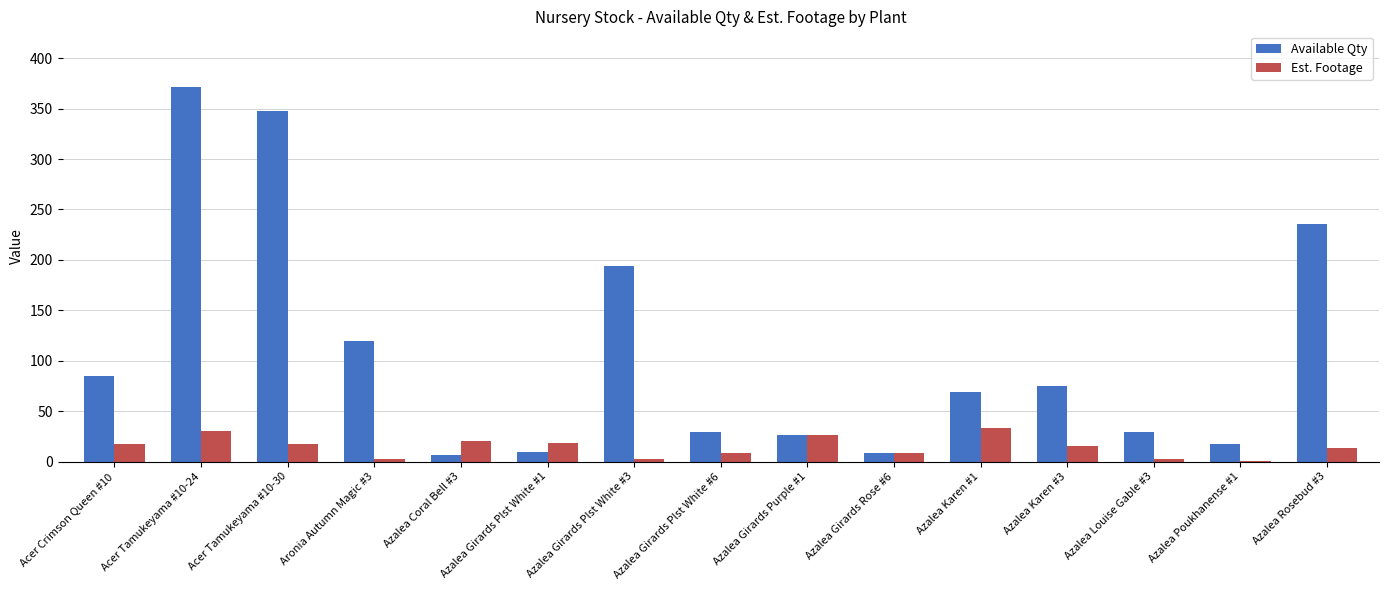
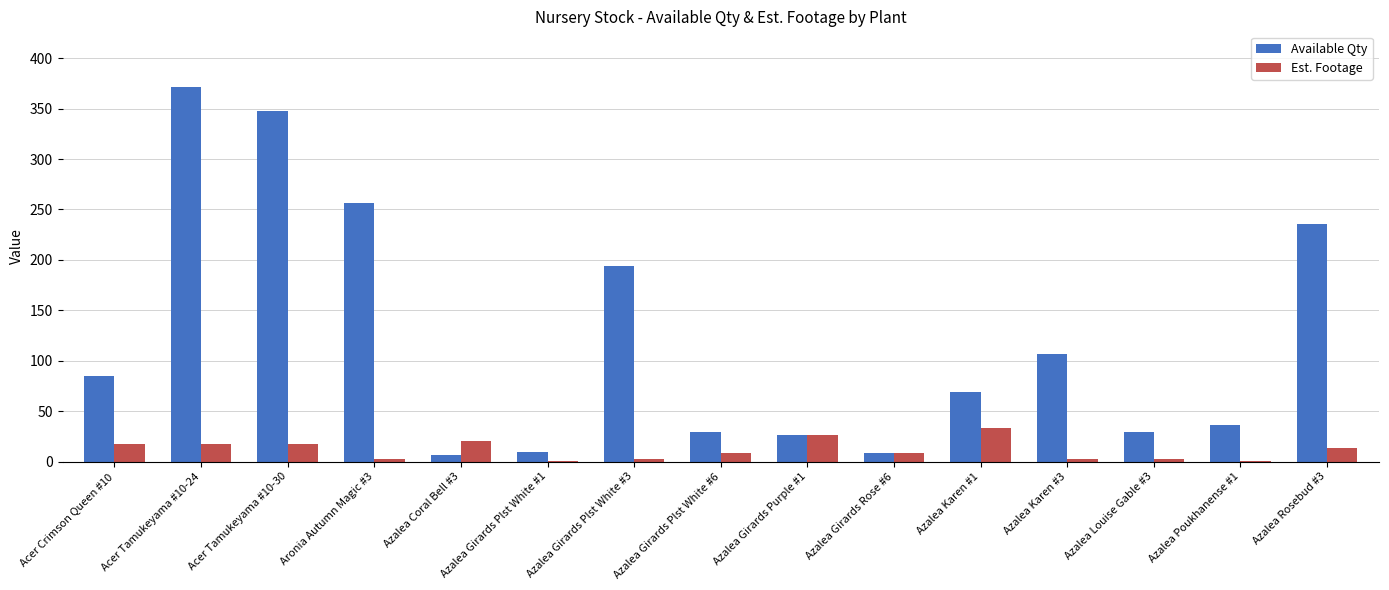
Est. Footage, Acer Tamukeyama #10-24: 30 -> 18
Available Qty, Aronia Autumn Magic #3: 120 -> 256
Est. Footage, Azalea Girards Plst White #1: 18 -> 1
Available Qty, Azalea Karen #3: 75 -> 107
Est. Footage, Azalea Karen #3: 16 -> 3
Available Qty, Azalea Poukhanense #1: 17 -> 36
